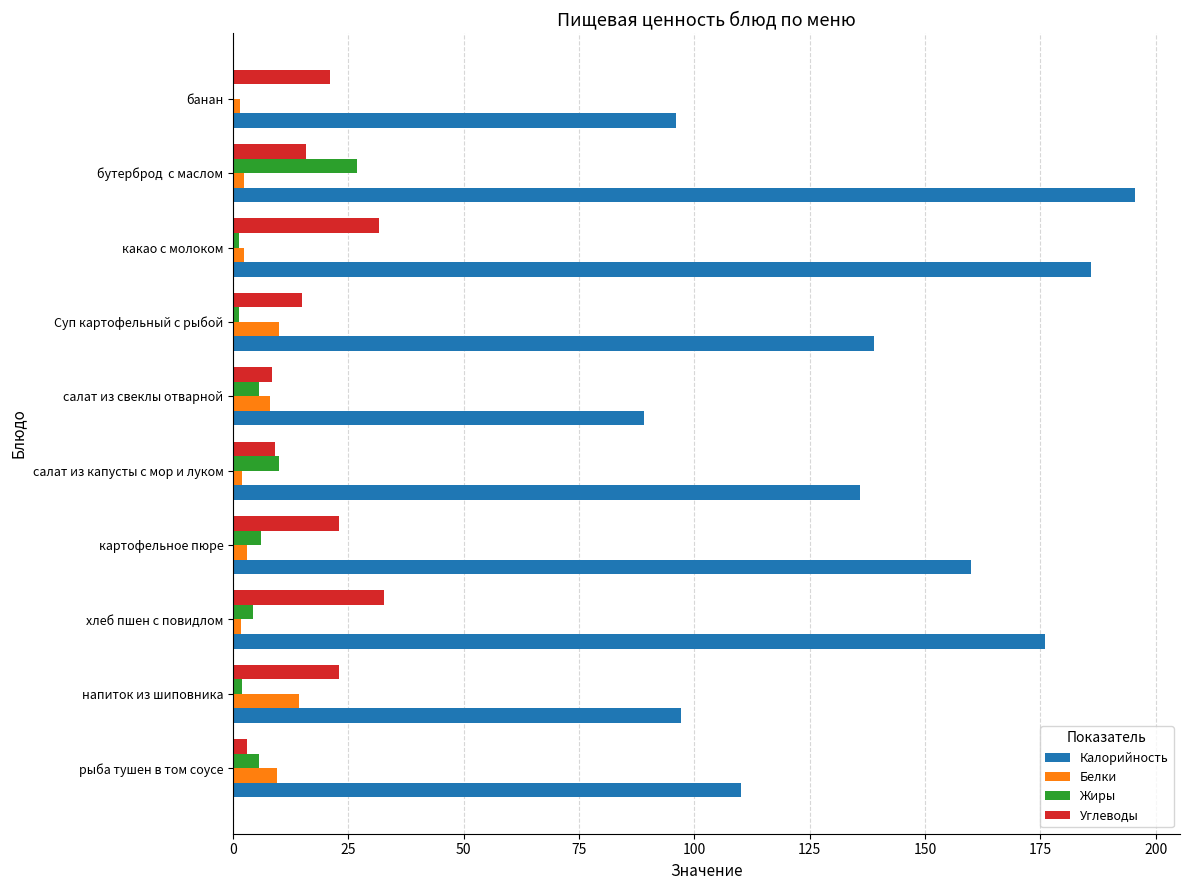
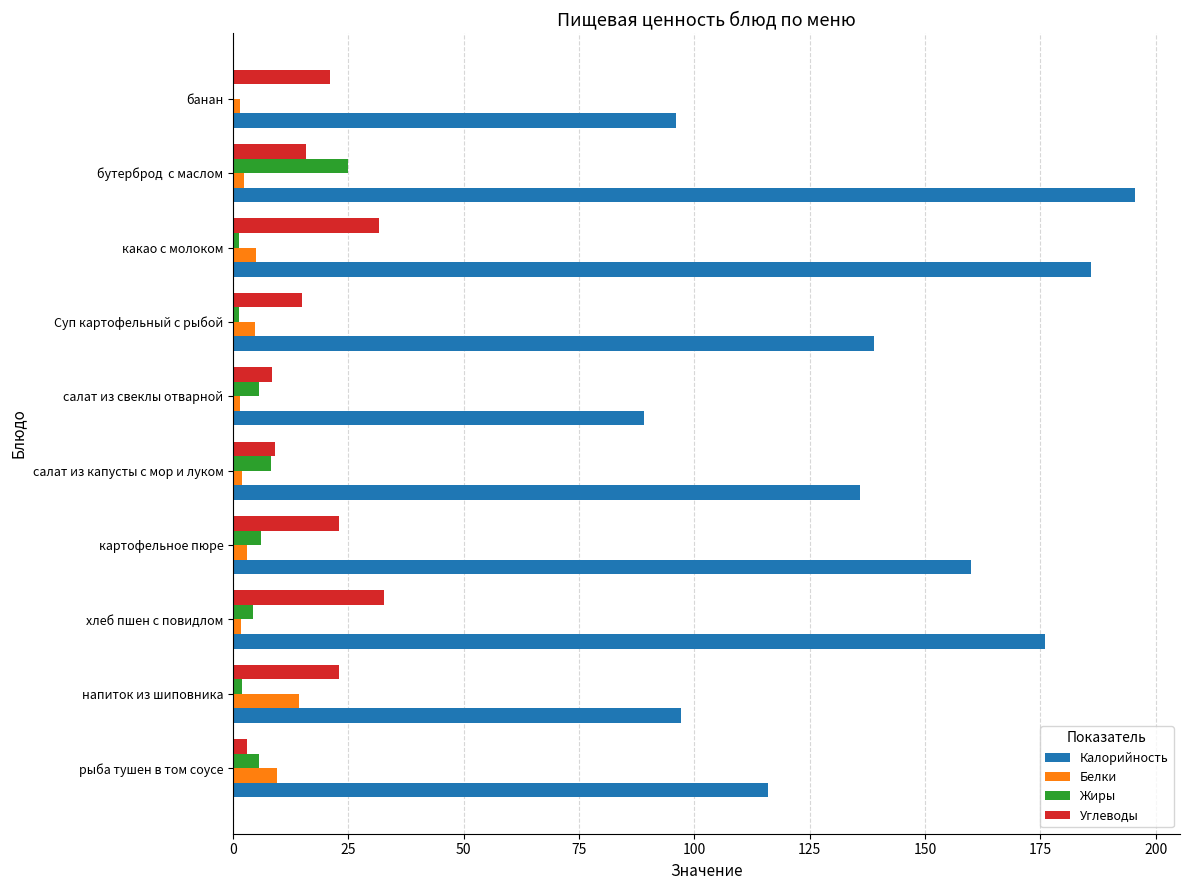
Жиры, бутерброд с маслом: 27 -> 25
Белки, какао с молоком: 2 -> 5
Белки, Суп картофельный с рыбой: 10 -> 5
Белки, салат из свеклы отварной: 8 -> 2
Жиры, салат из капусты с мор и луком: 10 -> 8
Калорийность, рыба тушен в том соусе: 110 -> 116
